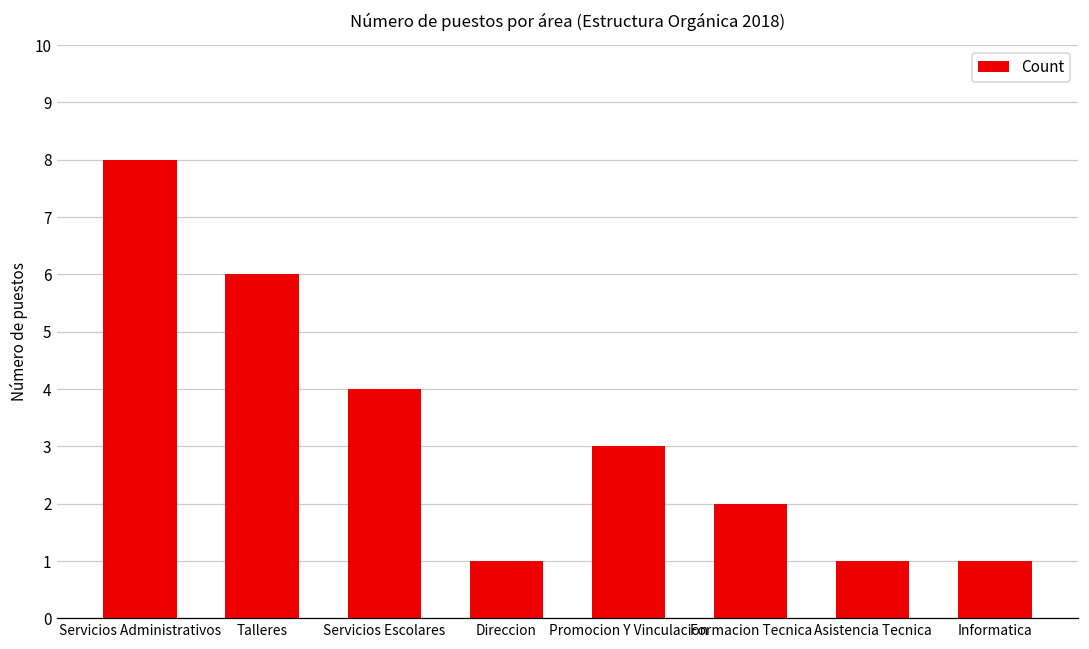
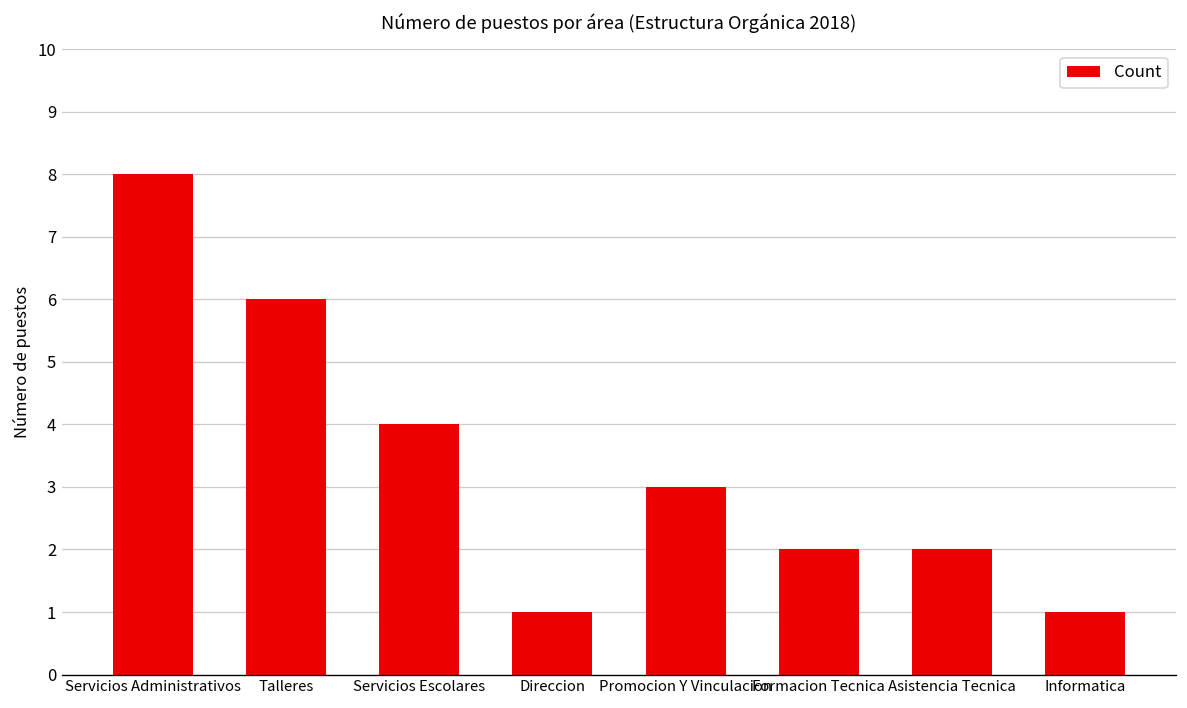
Asistencia Tecnica: 1 -> 2
